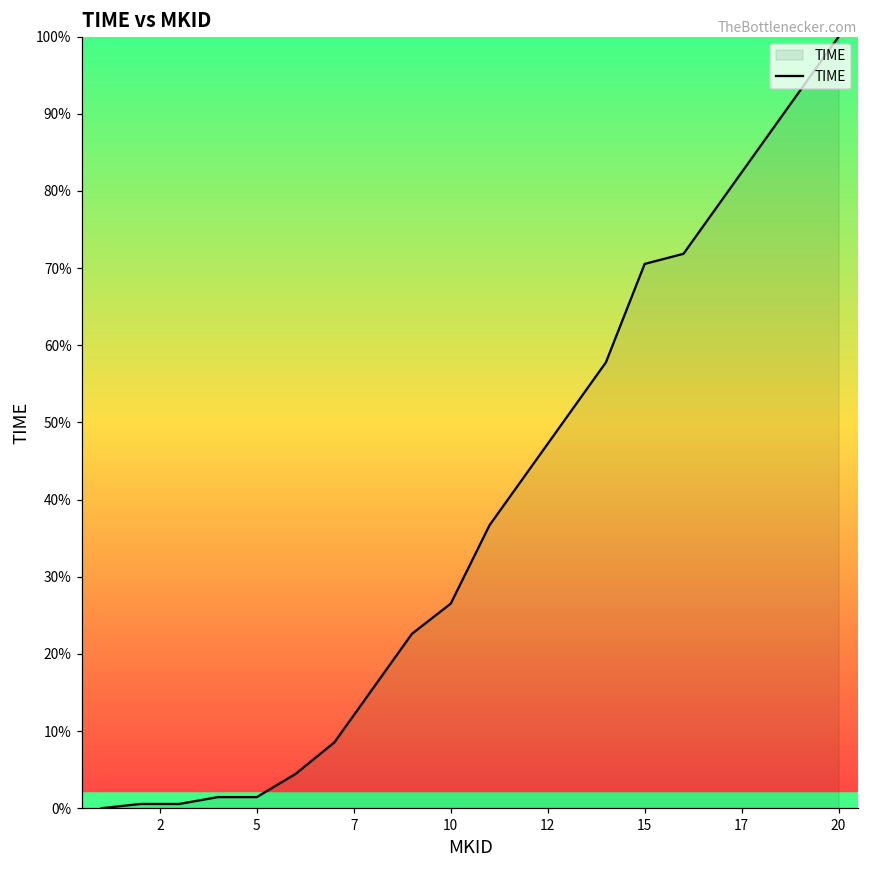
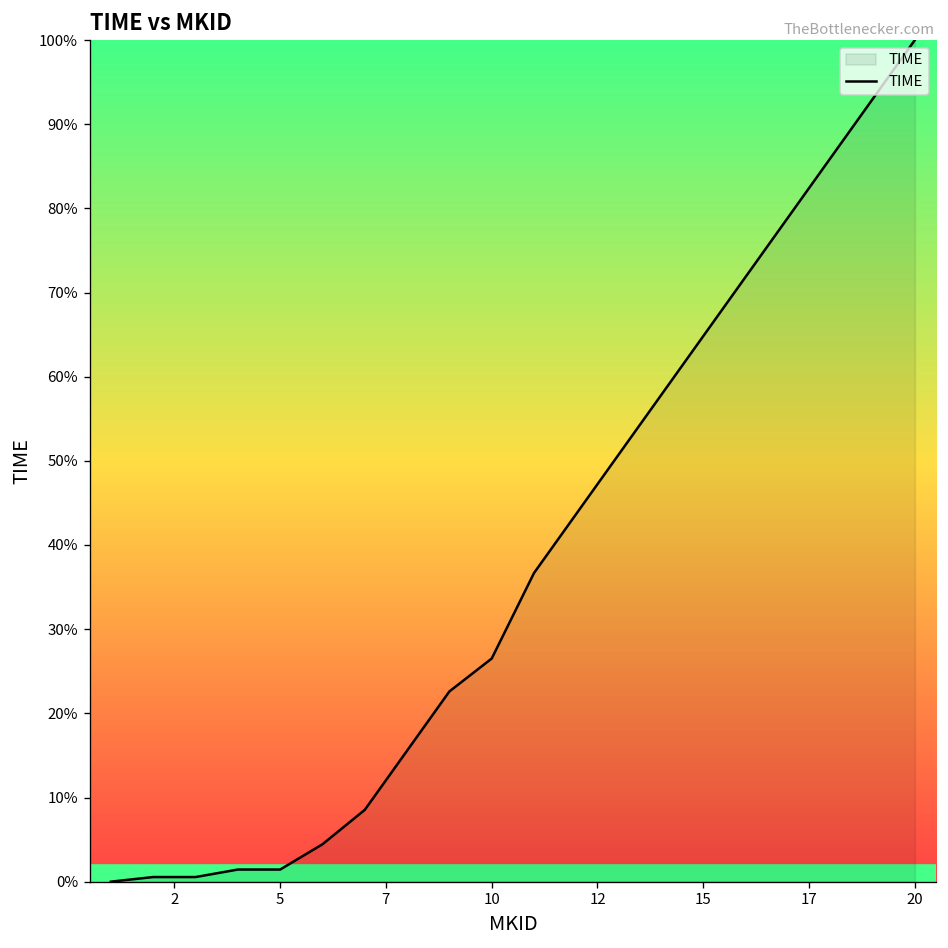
15: 71% -> 65%
